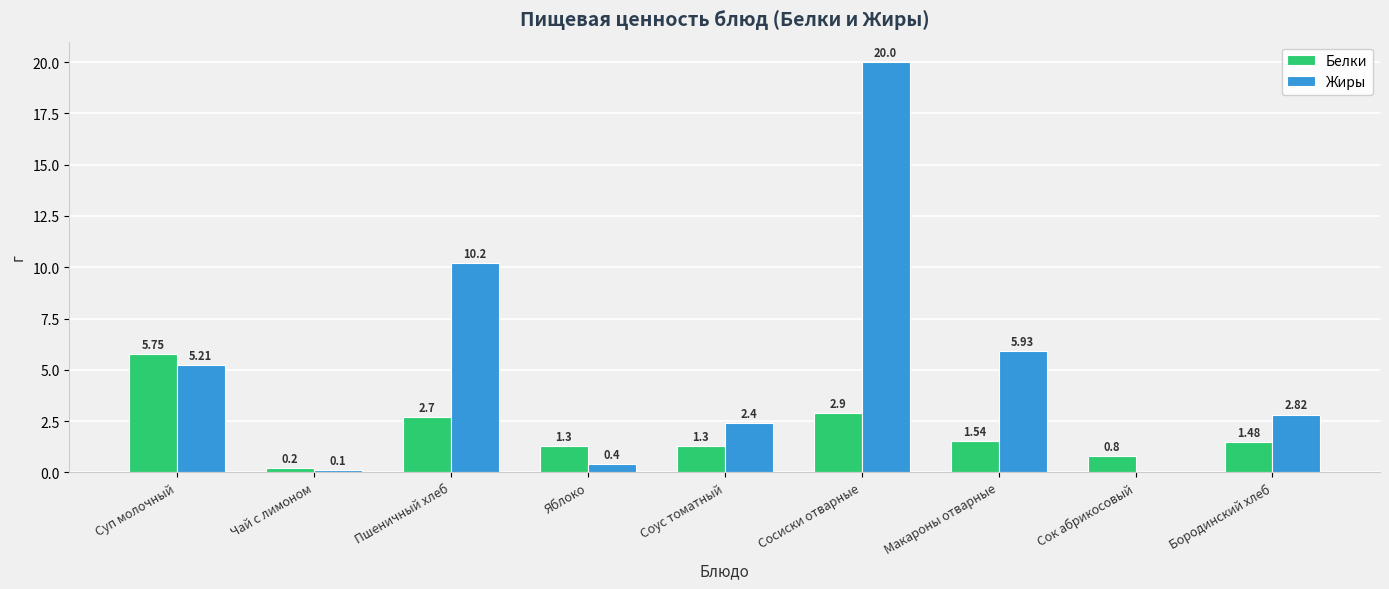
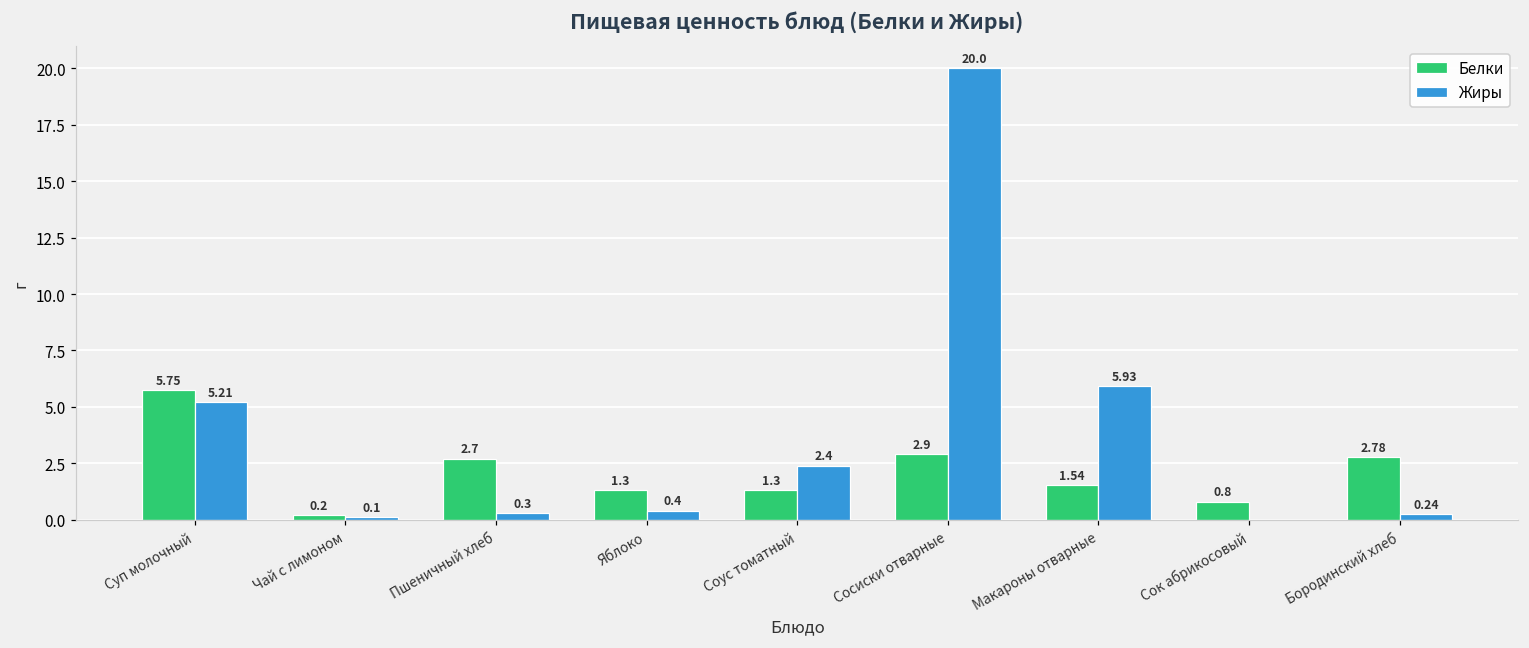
Жиры, Пшеничный хлеб: 10.2 -> 0.3
Белки, Бородинский хлеб: 1.48 -> 2.78
Жиры, Бородинский хлеб: 2.82 -> 0.24
